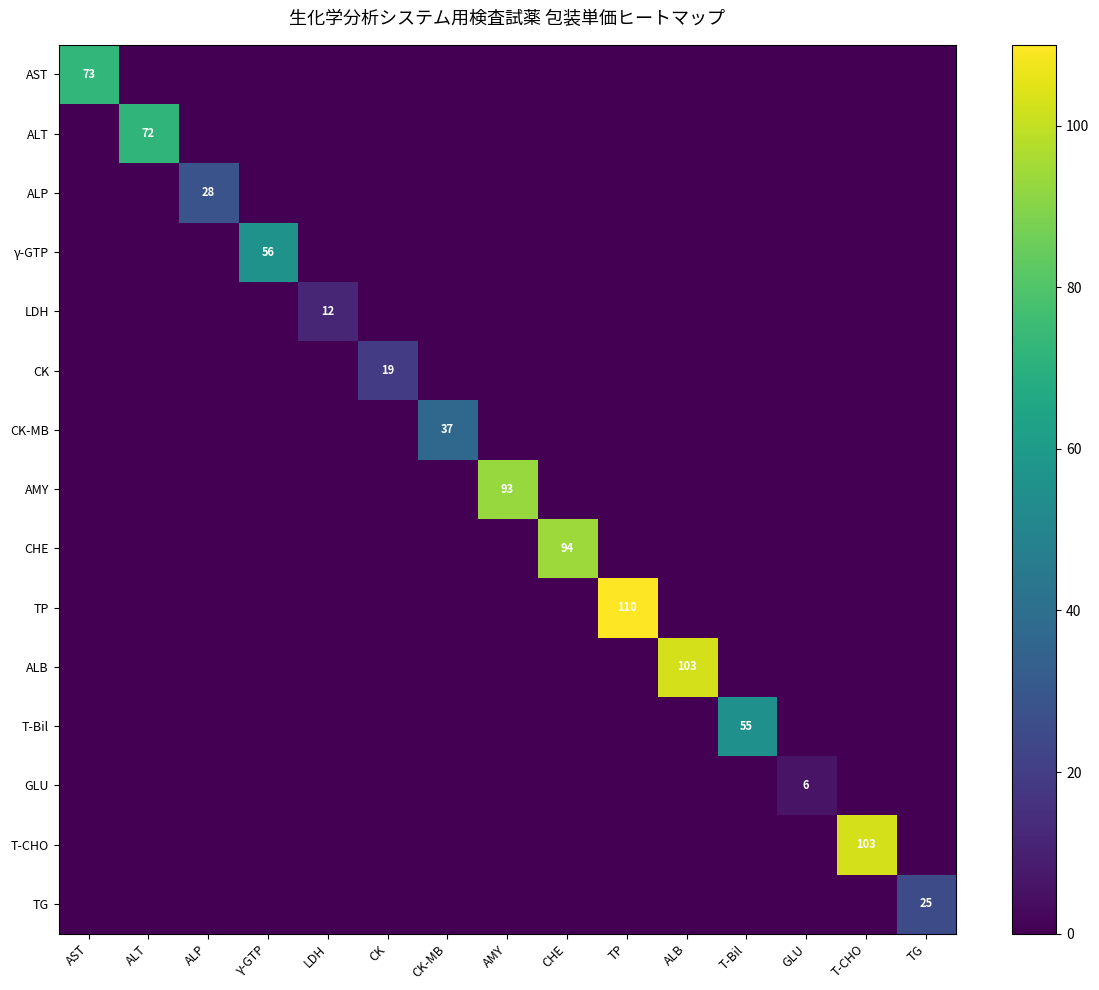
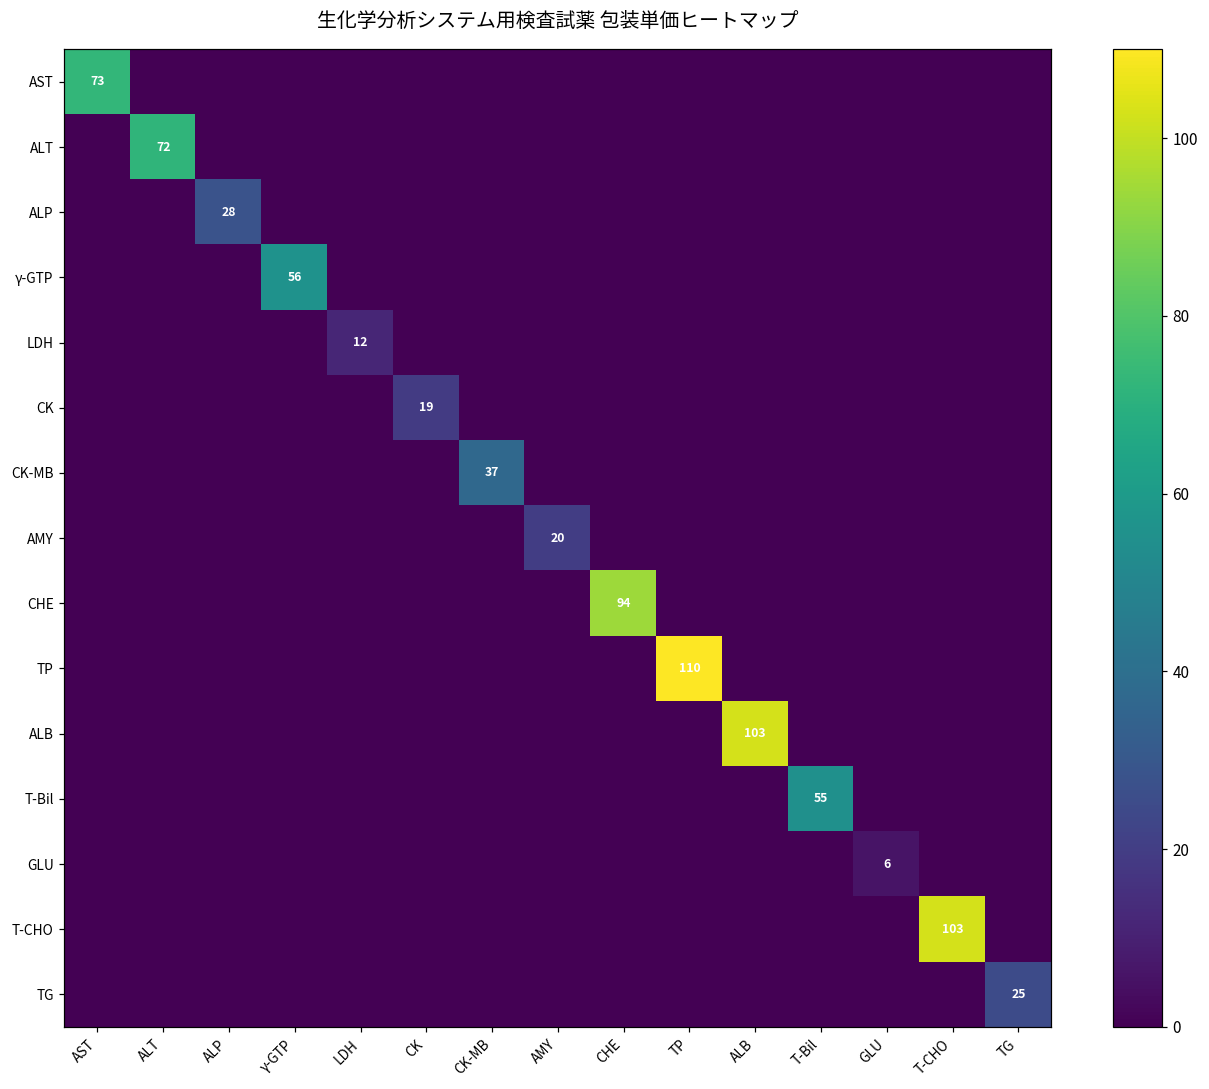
AMY, AMY: 93 -> 20
